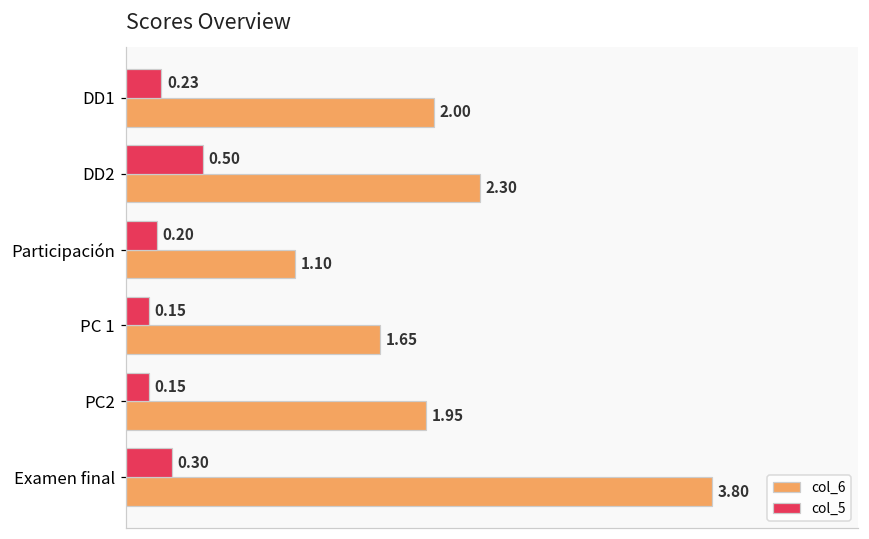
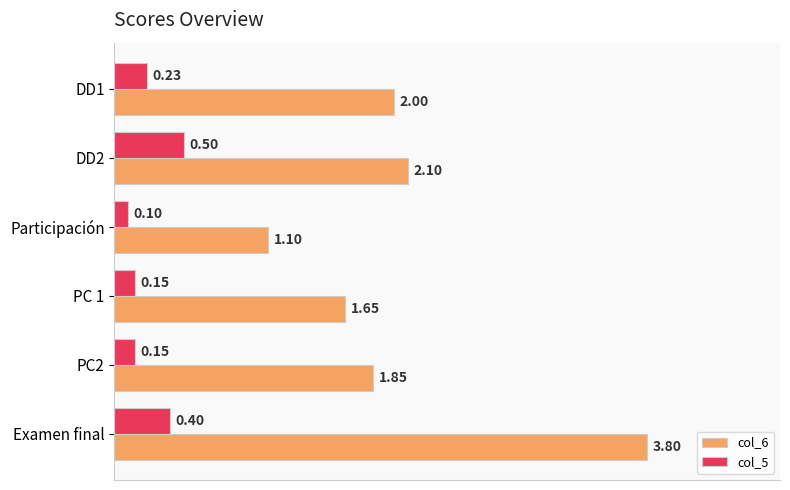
col_6, DD2: 2.30 -> 2.10
col_5, Participación: 0.20 -> 0.10
col_6, PC2: 1.95 -> 1.85
col_5, Examen final: 0.30 -> 0.40
